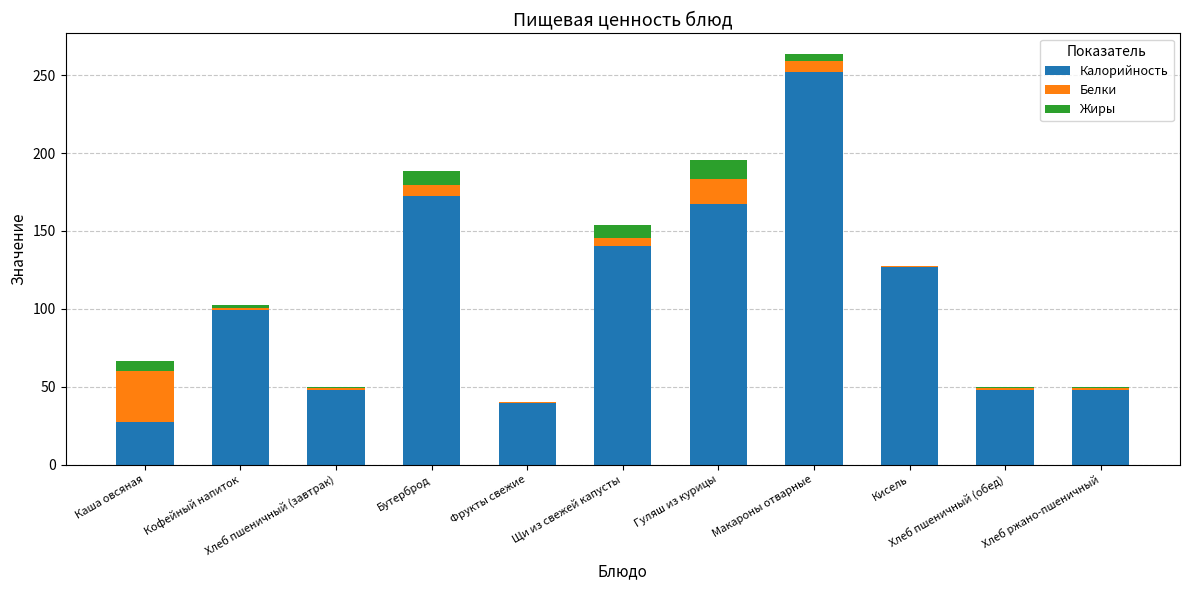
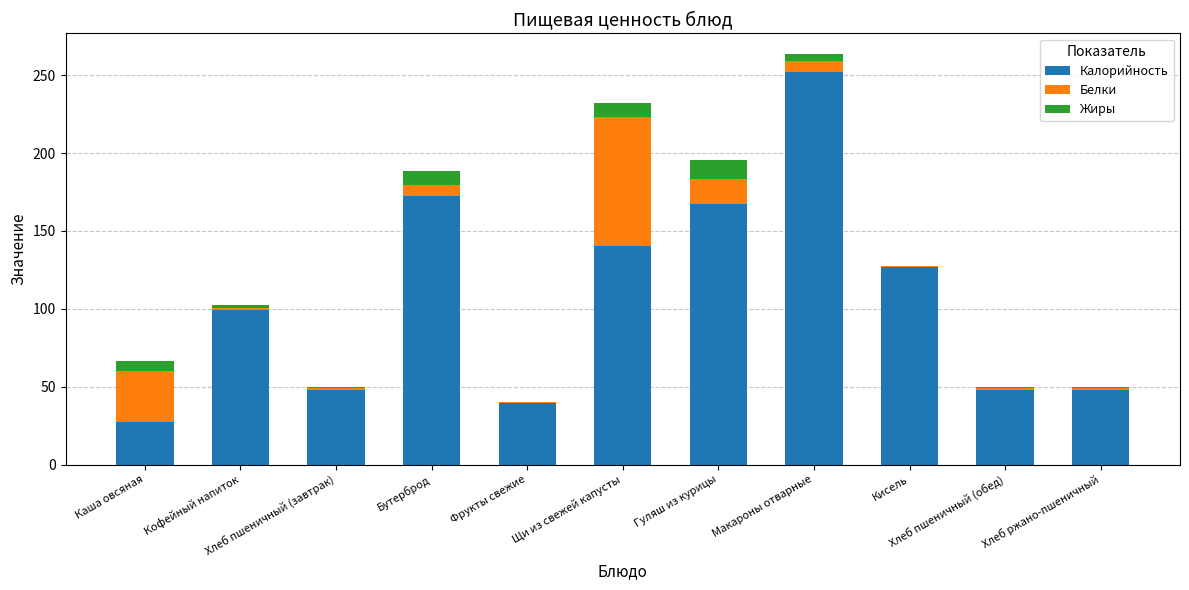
Белки, Щи из свежей капусты: 5 -> 83
